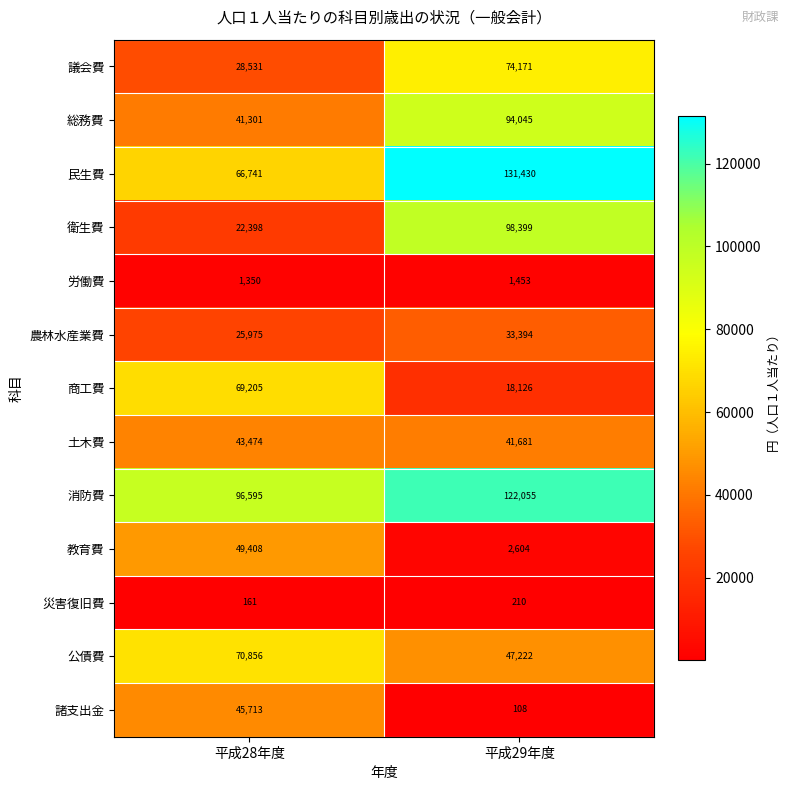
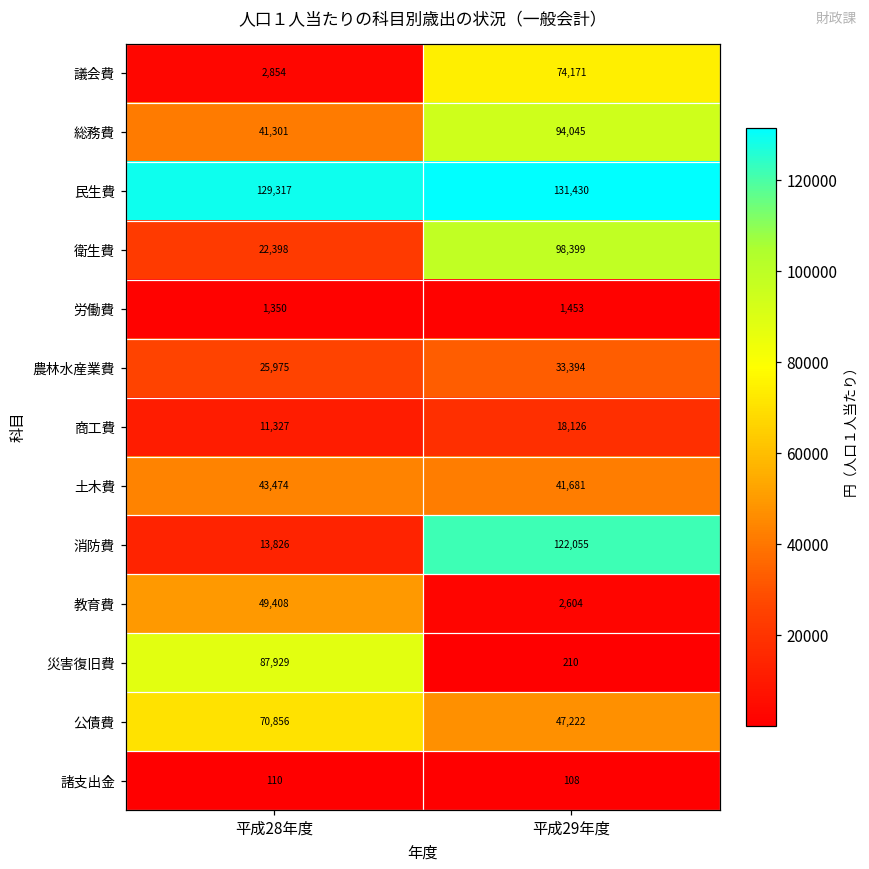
議会費, 平成28年度: 28,531 -> 2,854
民生費, 平成28年度: 66,741 -> 129,317
商工費, 平成28年度: 69,205 -> 11,327
消防費, 平成28年度: 96,595 -> 13,826
災害復旧費, 平成28年度: 161 -> 87,929
諸支出金, 平成28年度: 45,713 -> 110
